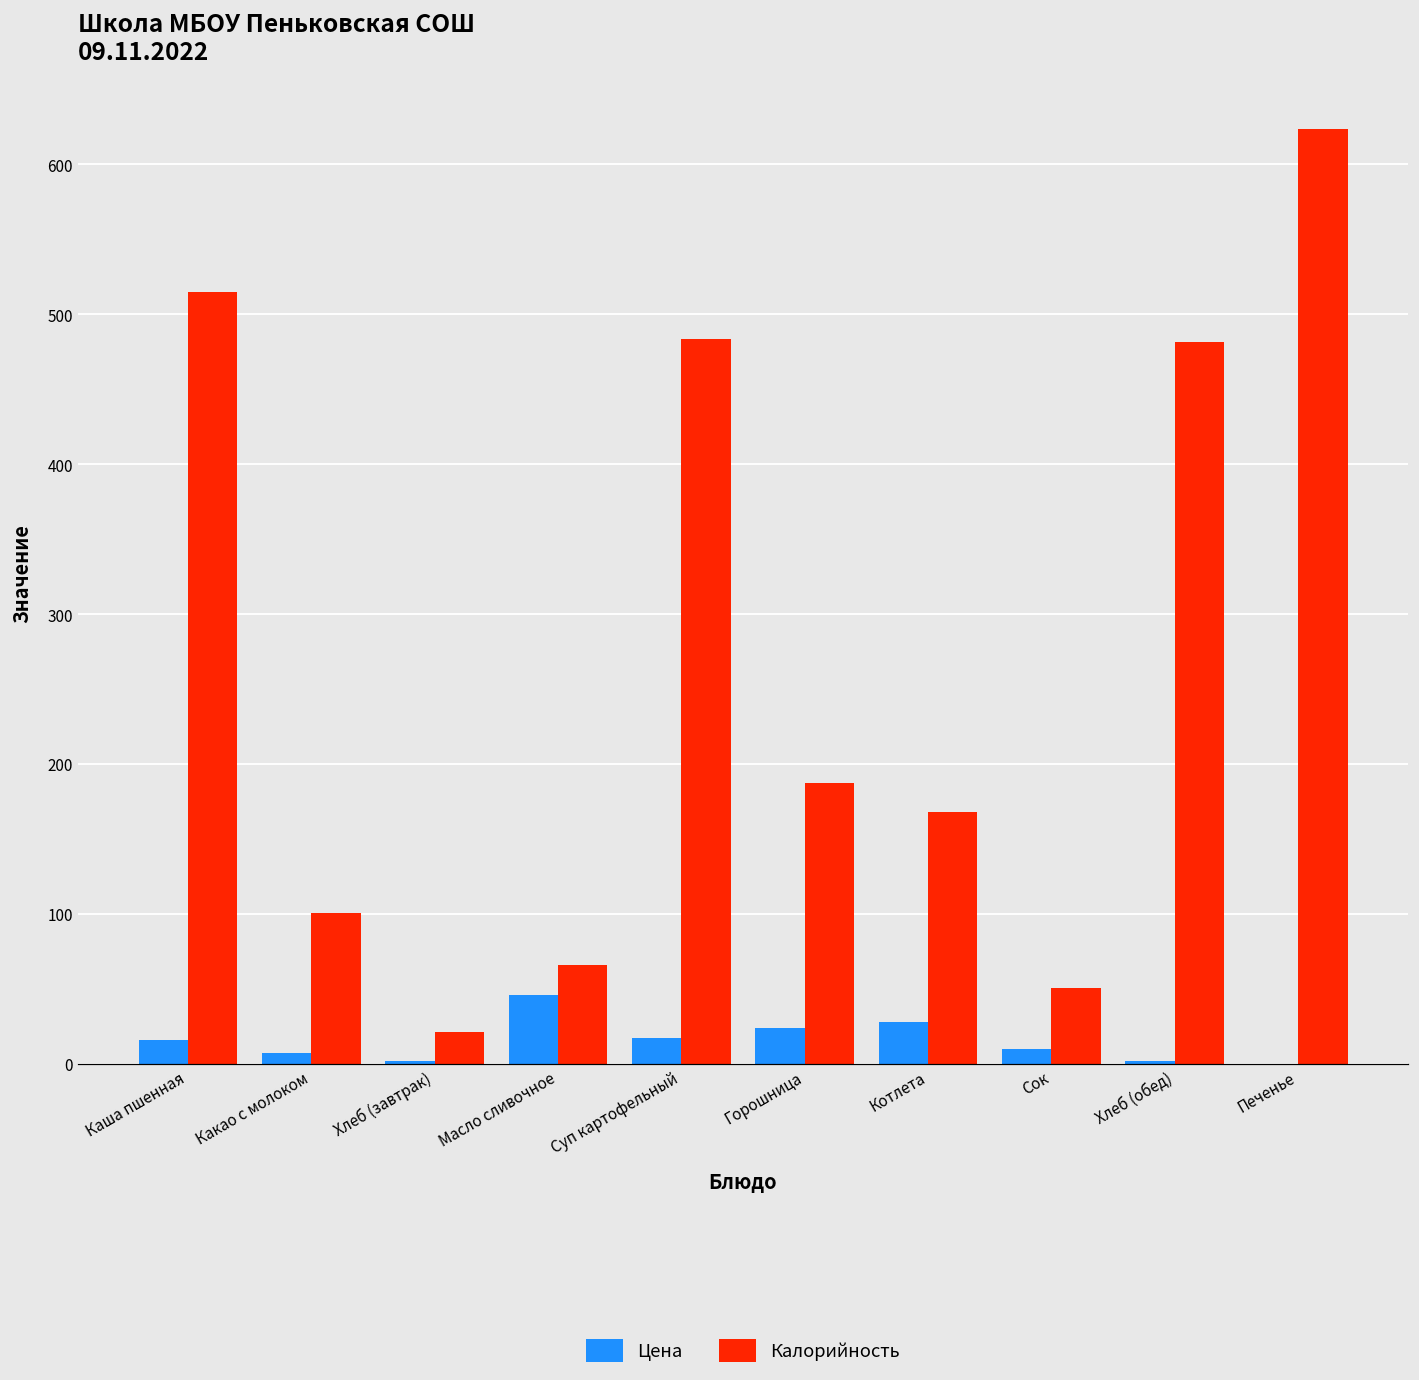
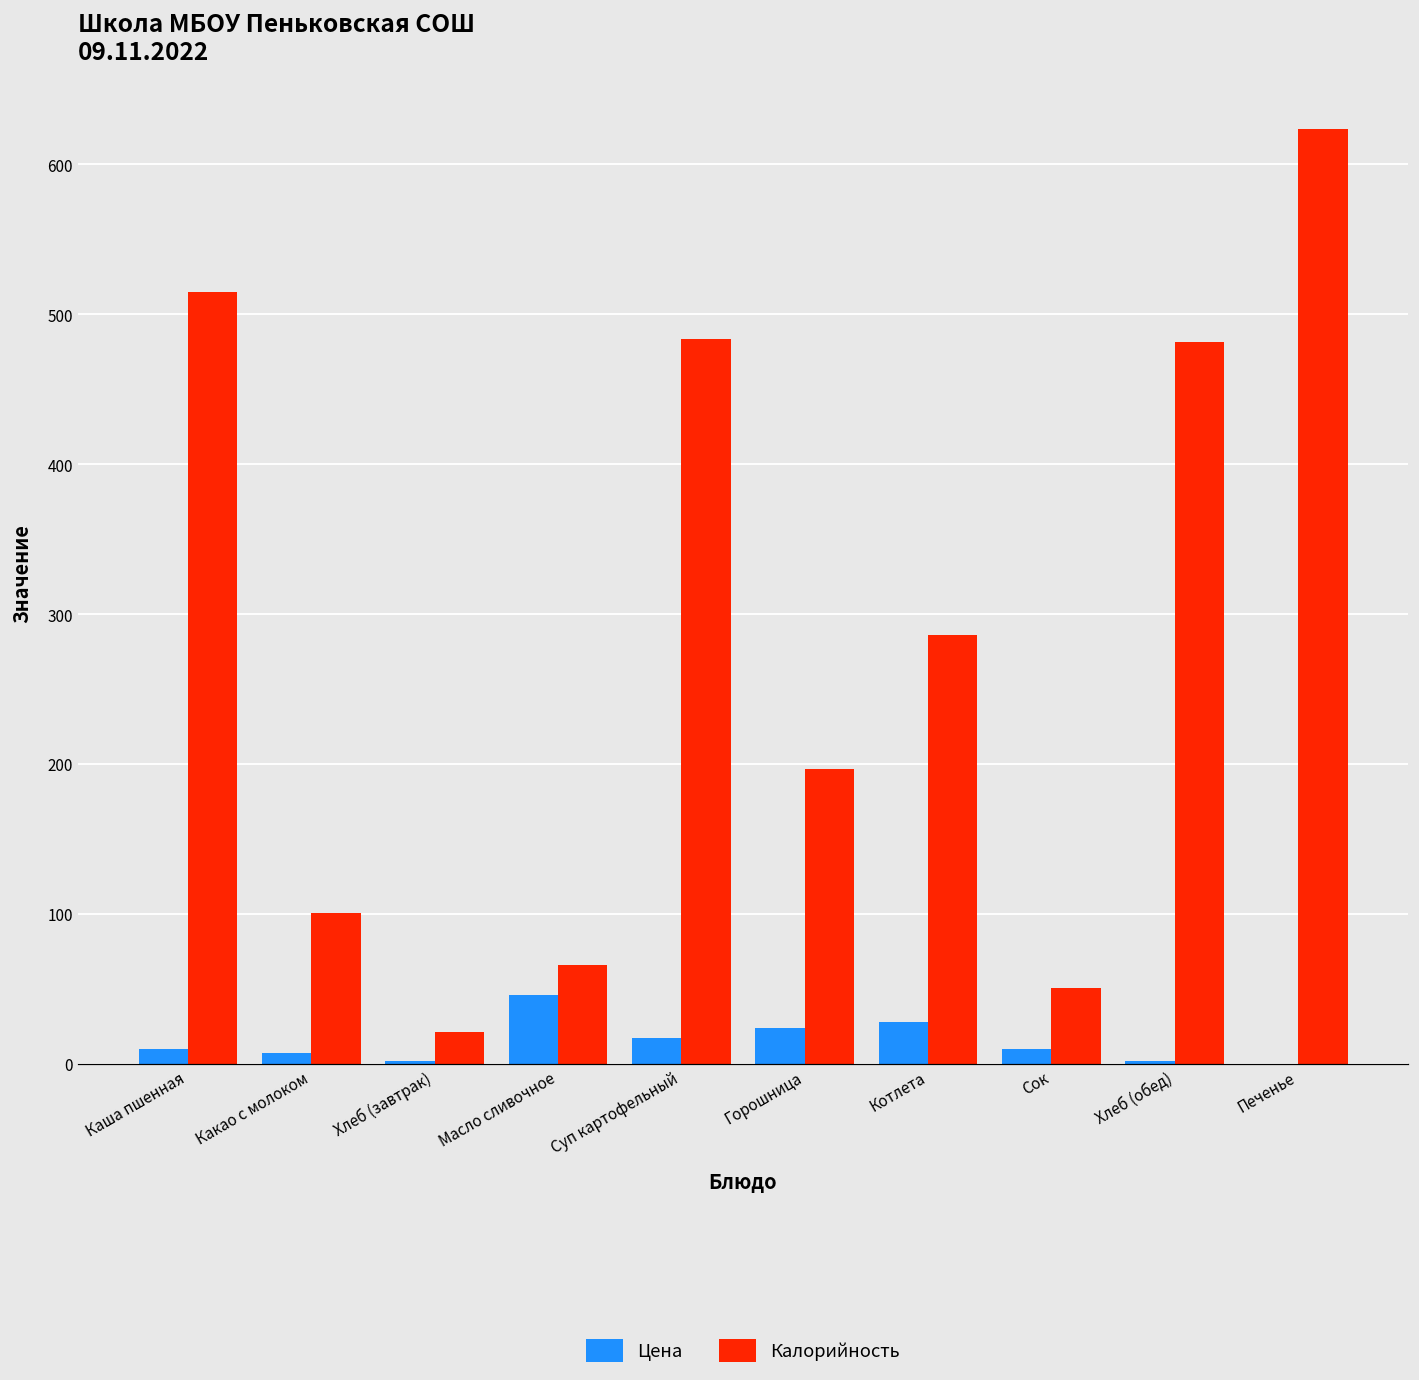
Цена, Каша пшенная: 16 -> 10
Калорийность, Горошница: 187 -> 197
Калорийность, Котлета: 168 -> 286
